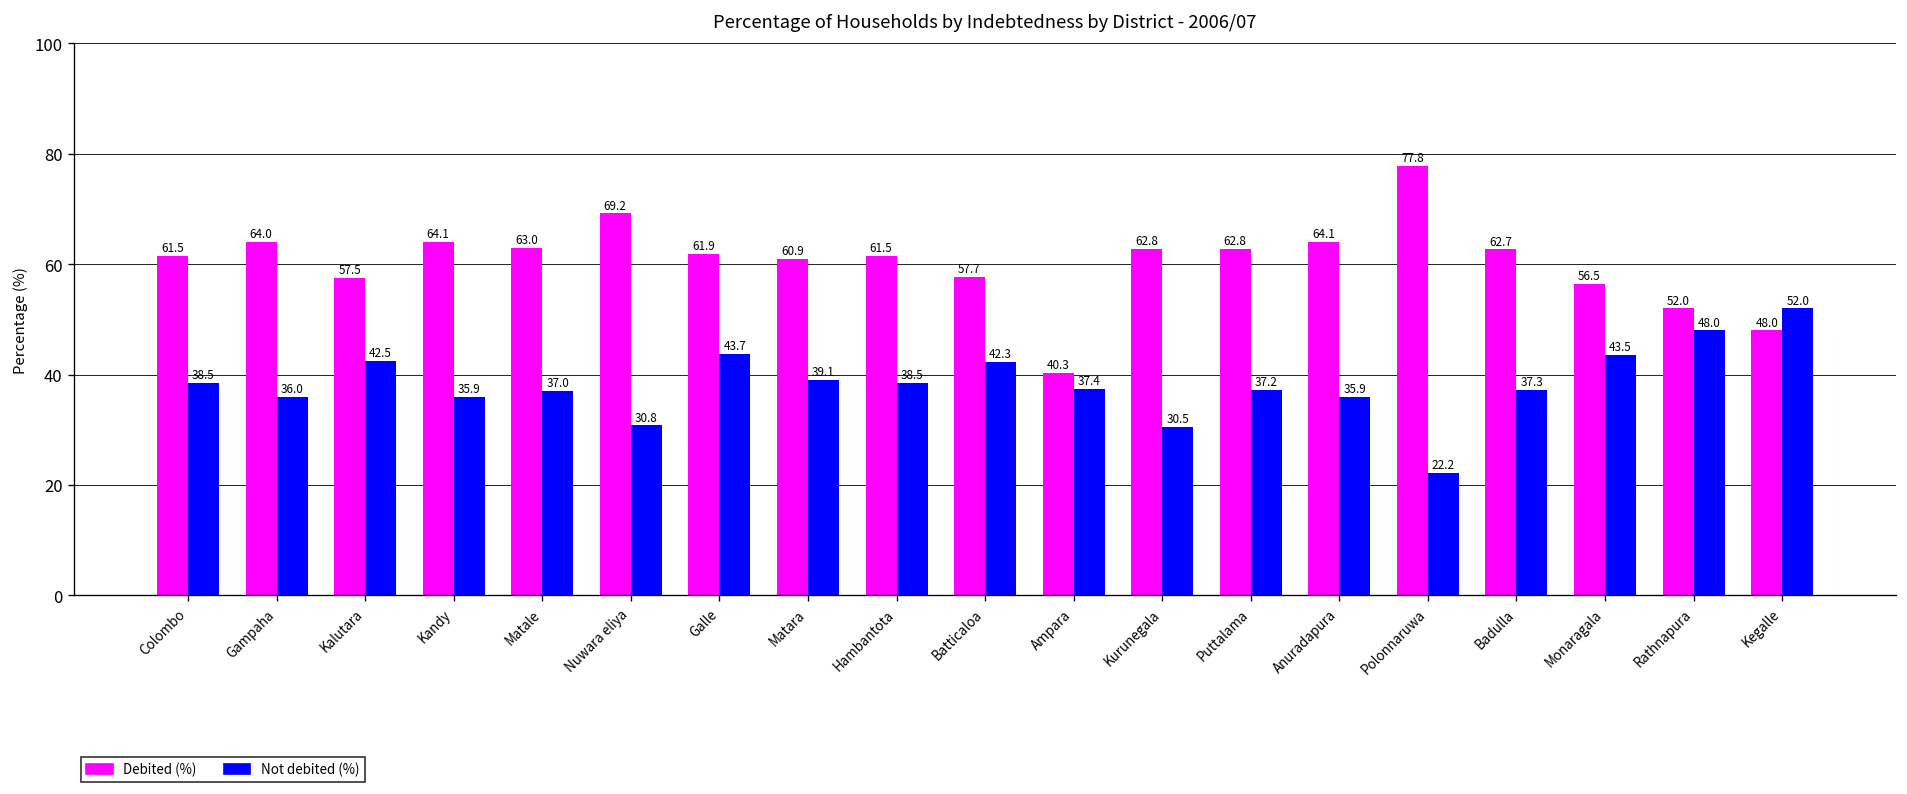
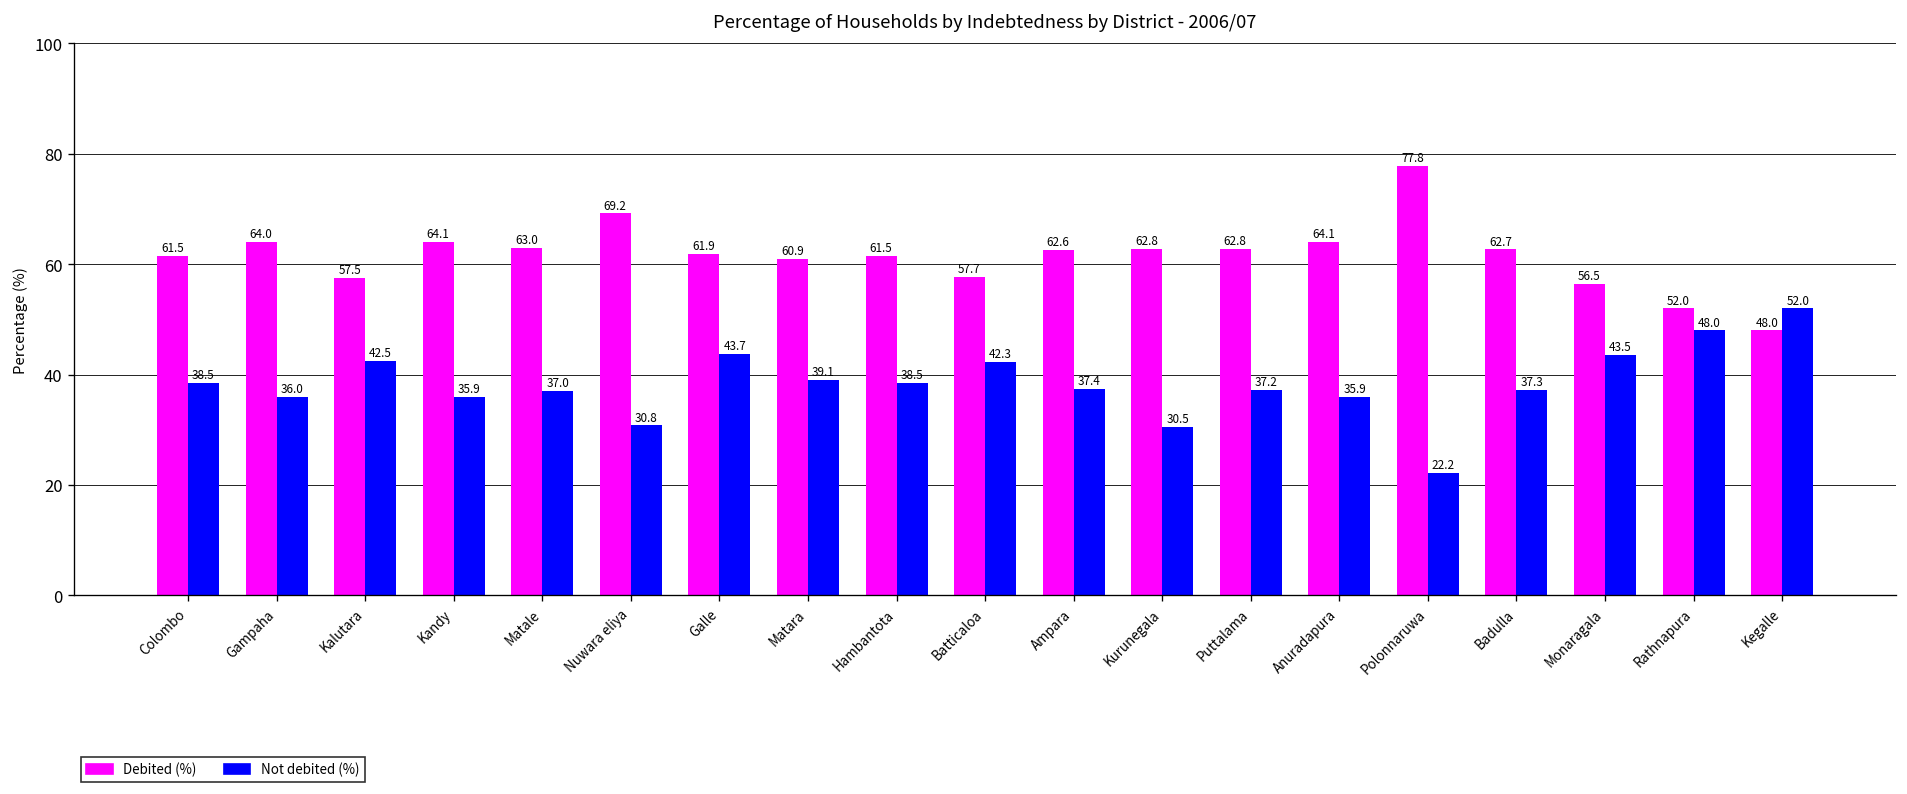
Debited (%), Ampara: 40.3 -> 62.6
